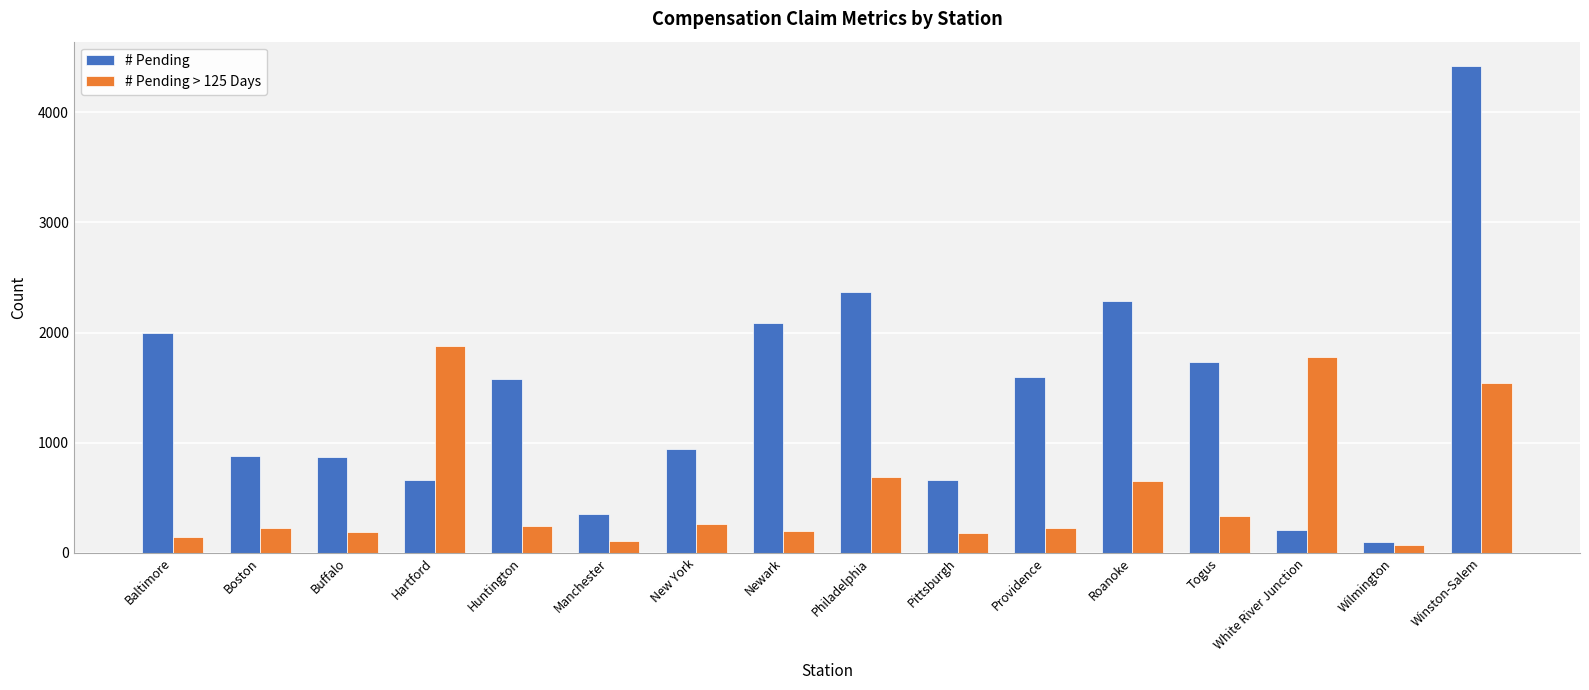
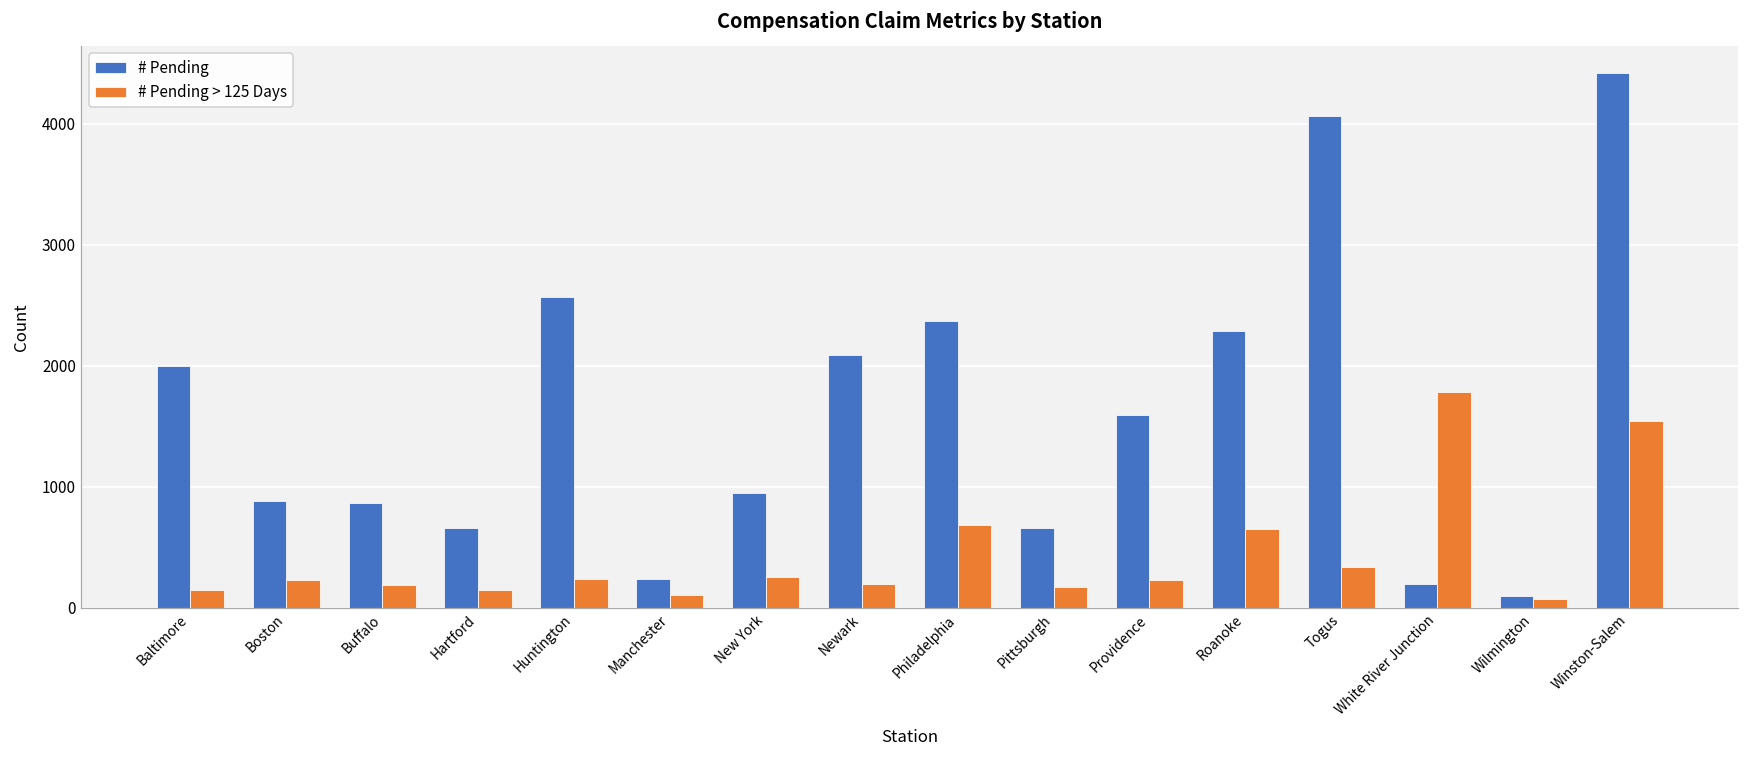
# Pending > 125 Days, Hartford: 1880 -> 150
# Pending, Huntington: 1580 -> 2570
# Pending, Manchester: 360 -> 240
# Pending, Togus: 1730 -> 4070
